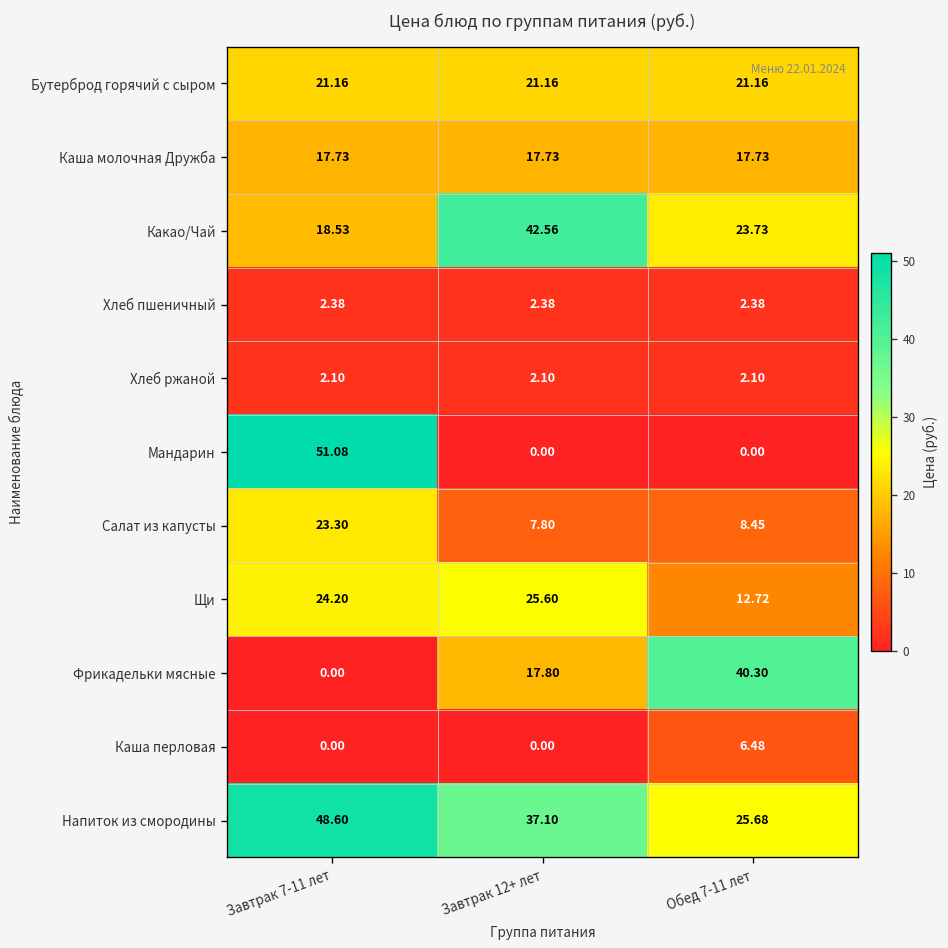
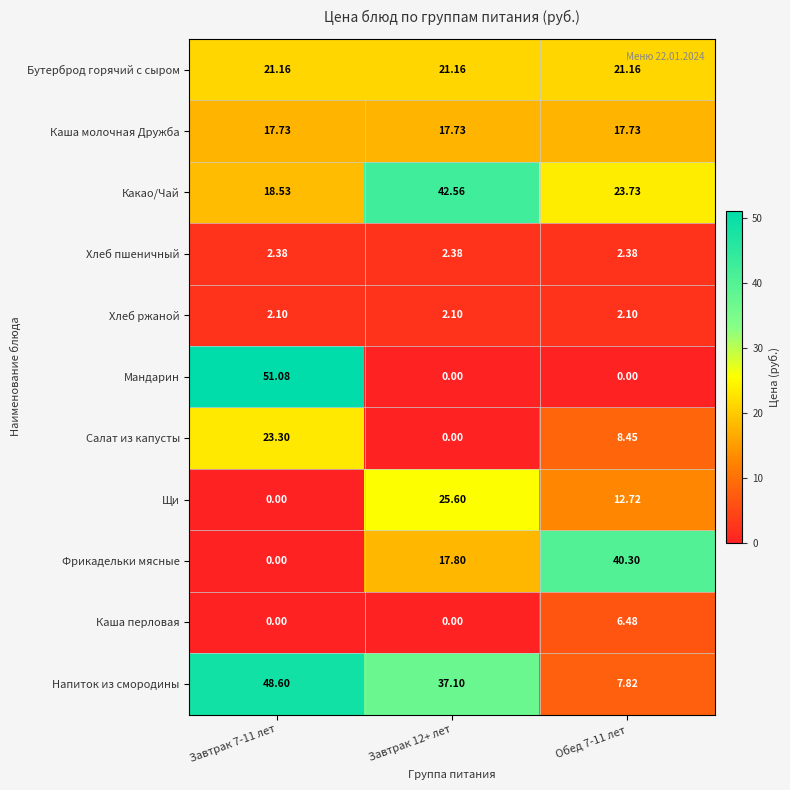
Салат из капусты, Завтрак 12+ лет: 7.80 -> 0.00
Щи, Завтрак 7-11 лет: 24.20 -> 0.00
Напиток из смородины, Обед 7-11 лет: 25.68 -> 7.82
